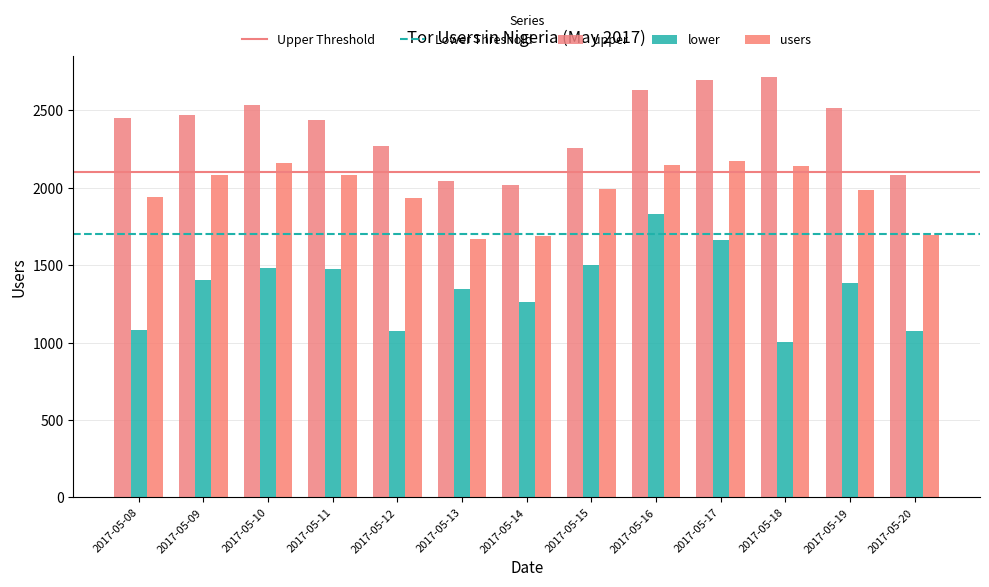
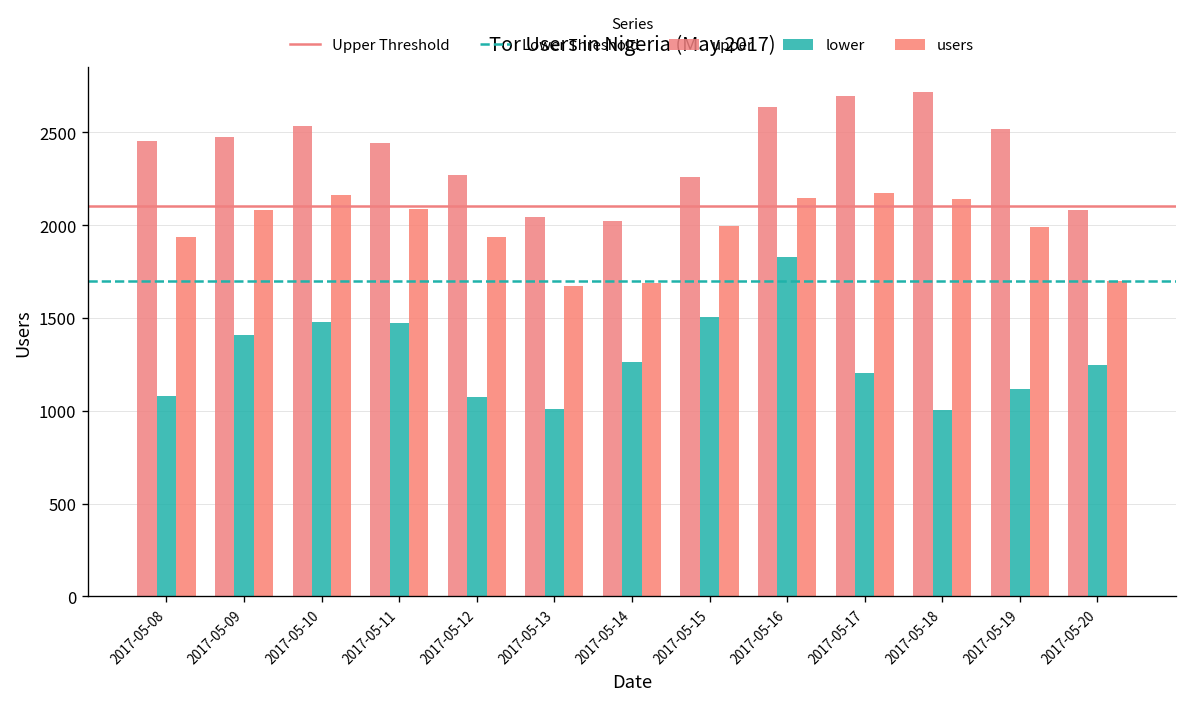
lower, 2017-05-13: 1350 -> 1010
lower, 2017-05-17: 1670 -> 1200
lower, 2017-05-19: 1390 -> 1120
lower, 2017-05-20: 1070 -> 1250
